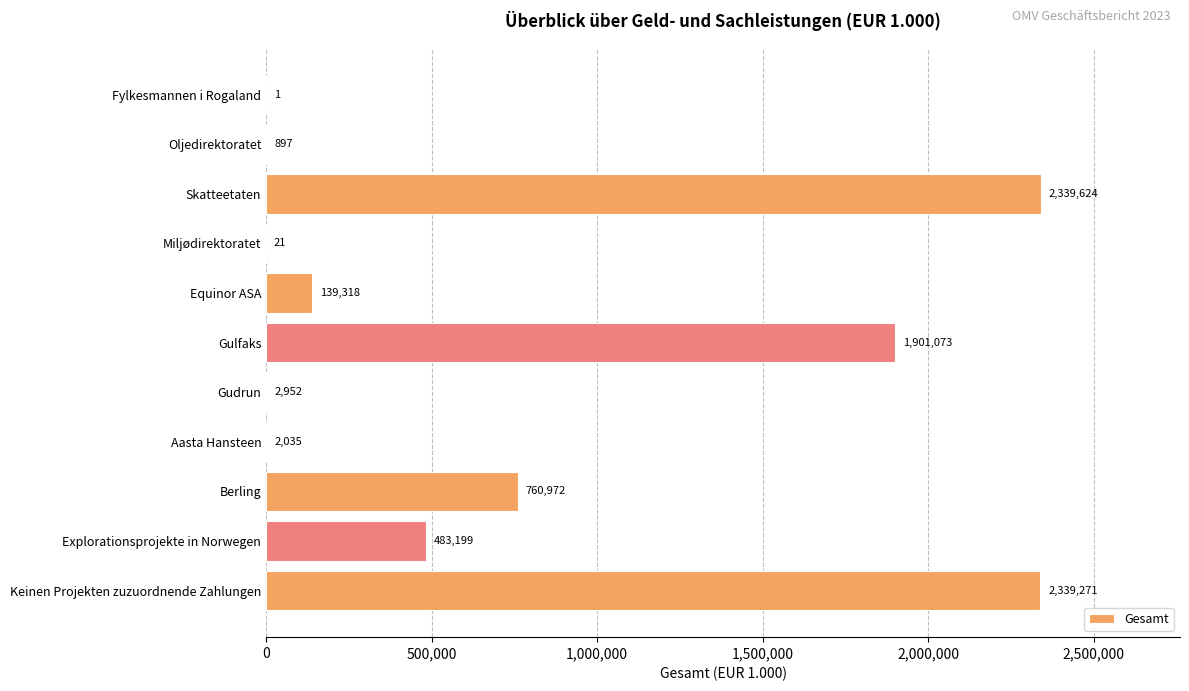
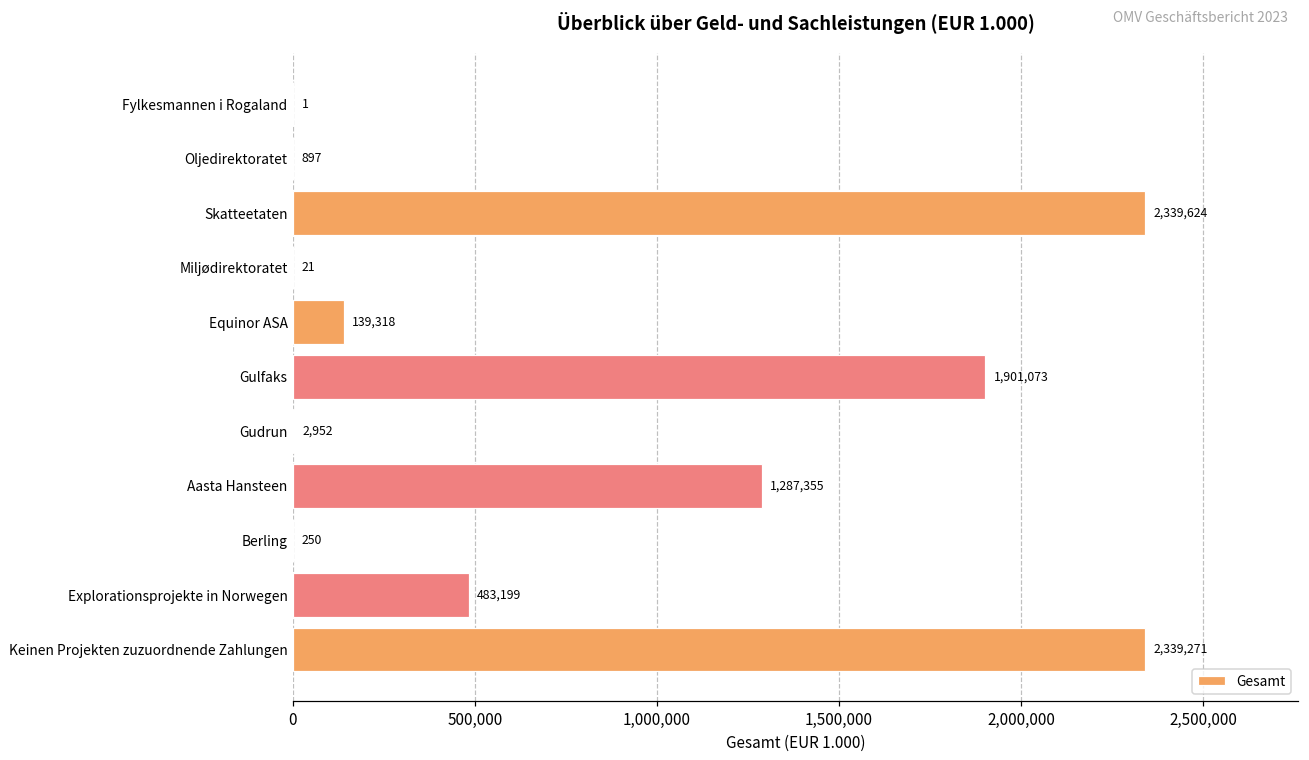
Aasta Hansteen: 2,035 -> 1,287,355
Berling: 760,972 -> 250
